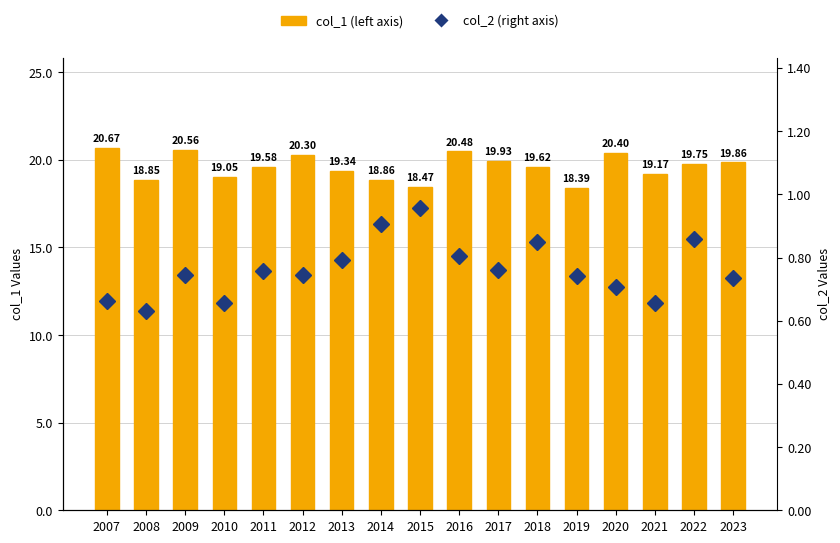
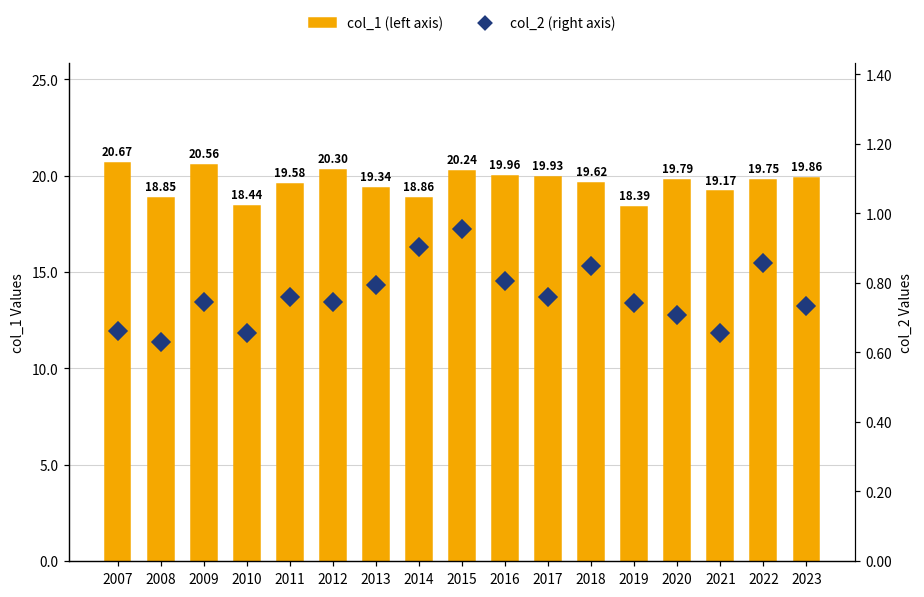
col_1 (left axis), 2010: 19.05 -> 18.44
col_1 (left axis), 2015: 18.47 -> 20.24
col_1 (left axis), 2016: 20.48 -> 19.96
col_1 (left axis), 2020: 20.40 -> 19.79
